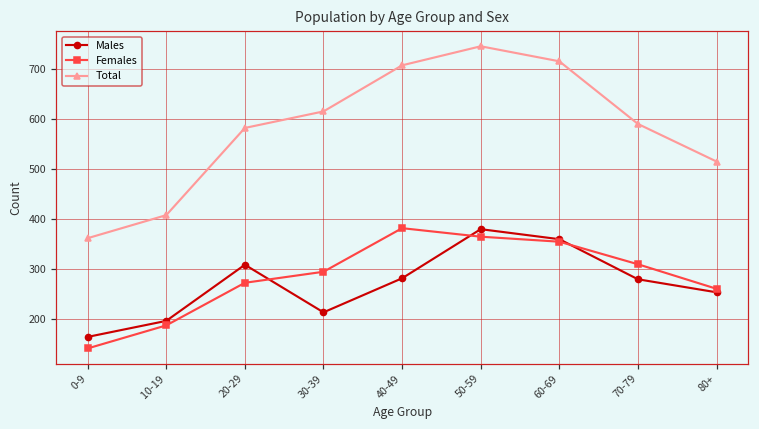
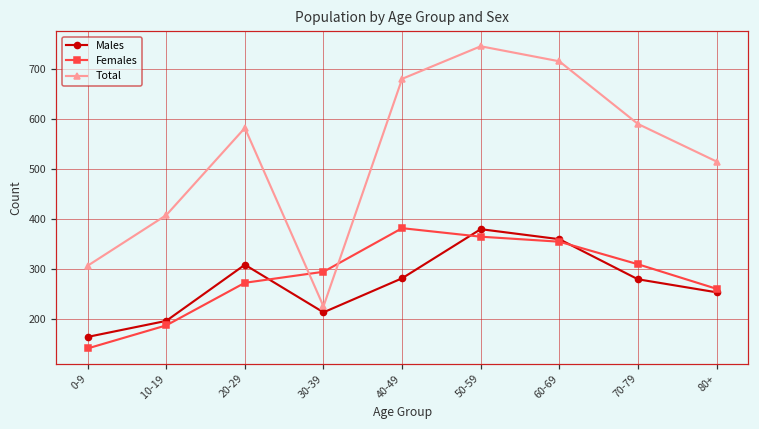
Total, 0-9: 360 -> 310
Total, 30-39: 620 -> 230
Total, 40-49: 710 -> 680
